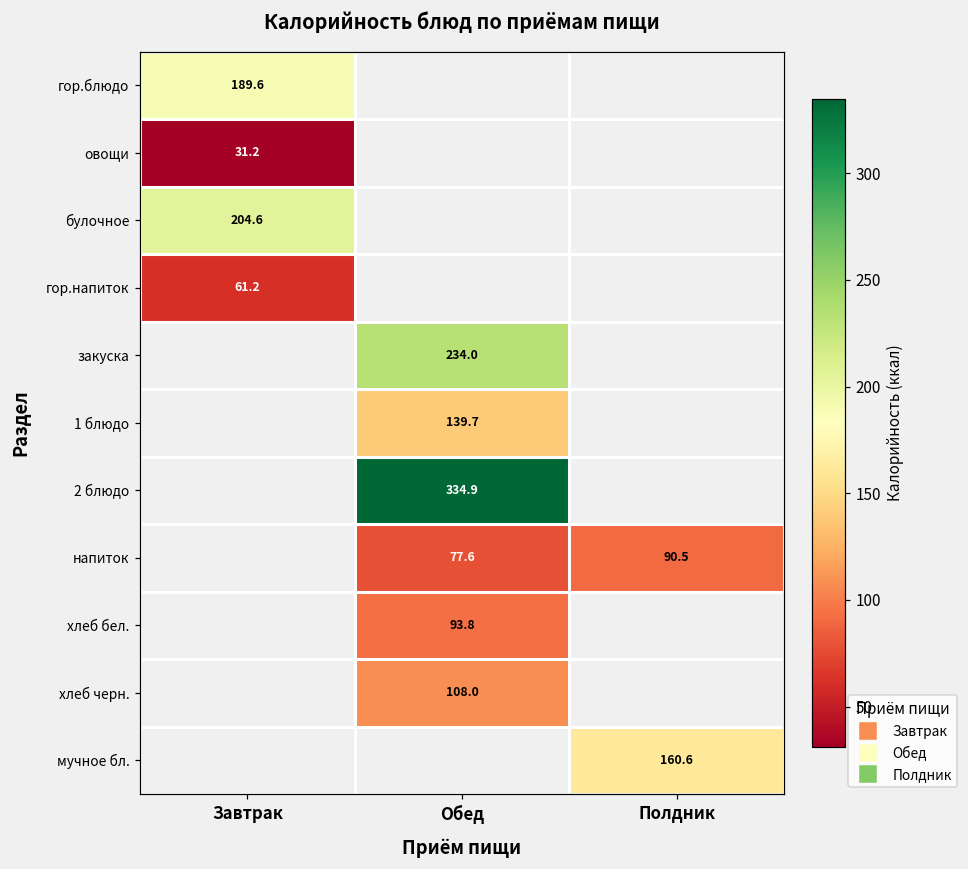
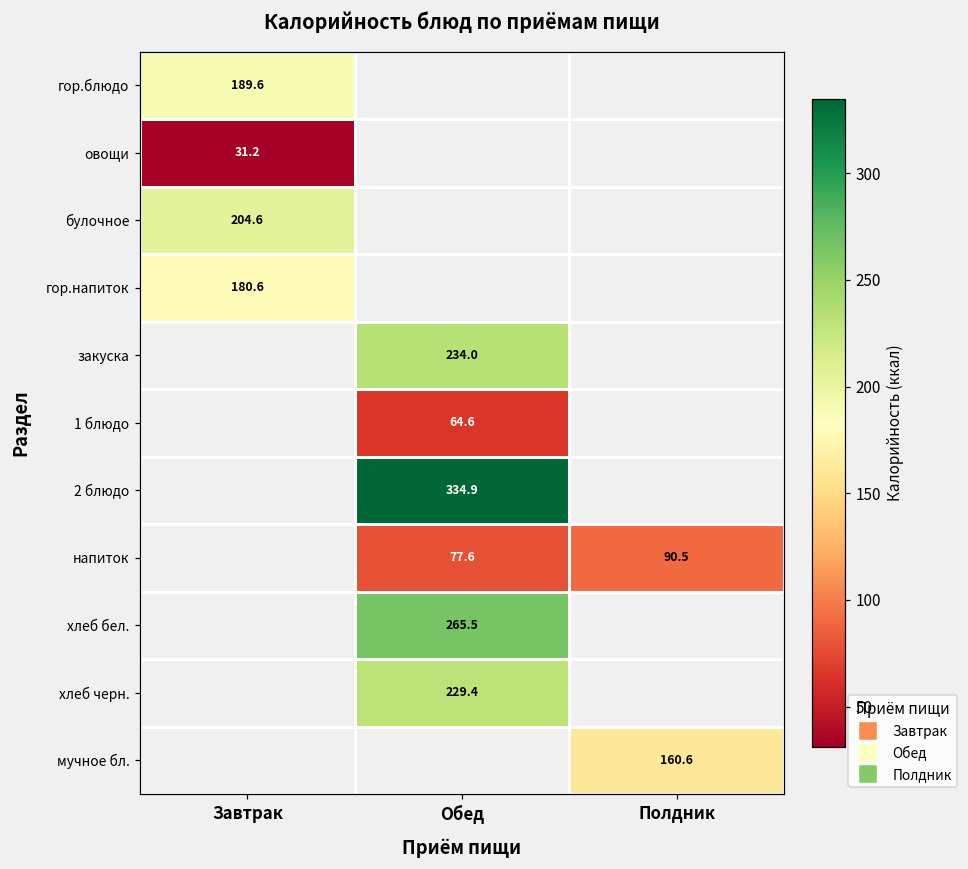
гор.напиток, Завтрак: 61.2 -> 180.6
1 блюдо, Обед: 139.7 -> 64.6
хлеб бел., Обед: 93.8 -> 265.5
хлеб черн., Обед: 108.0 -> 229.4
